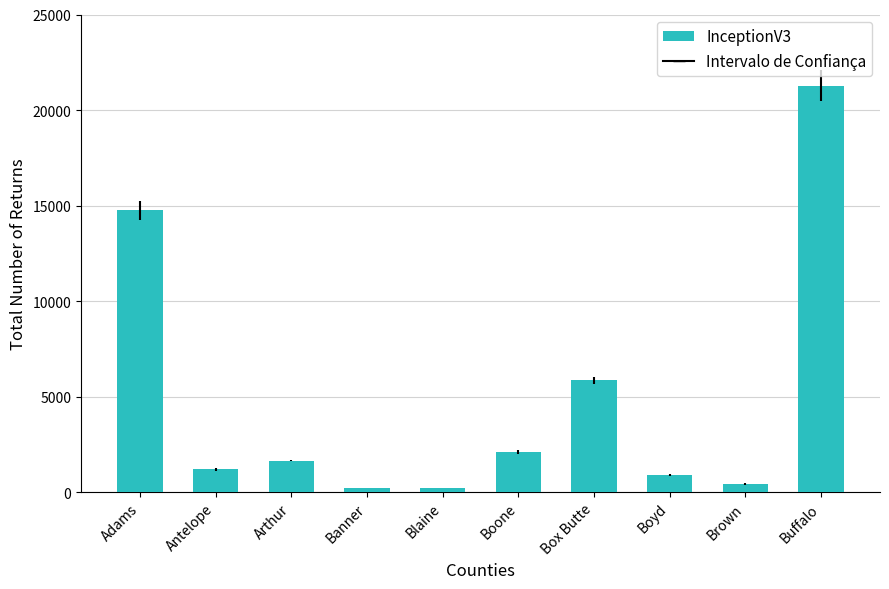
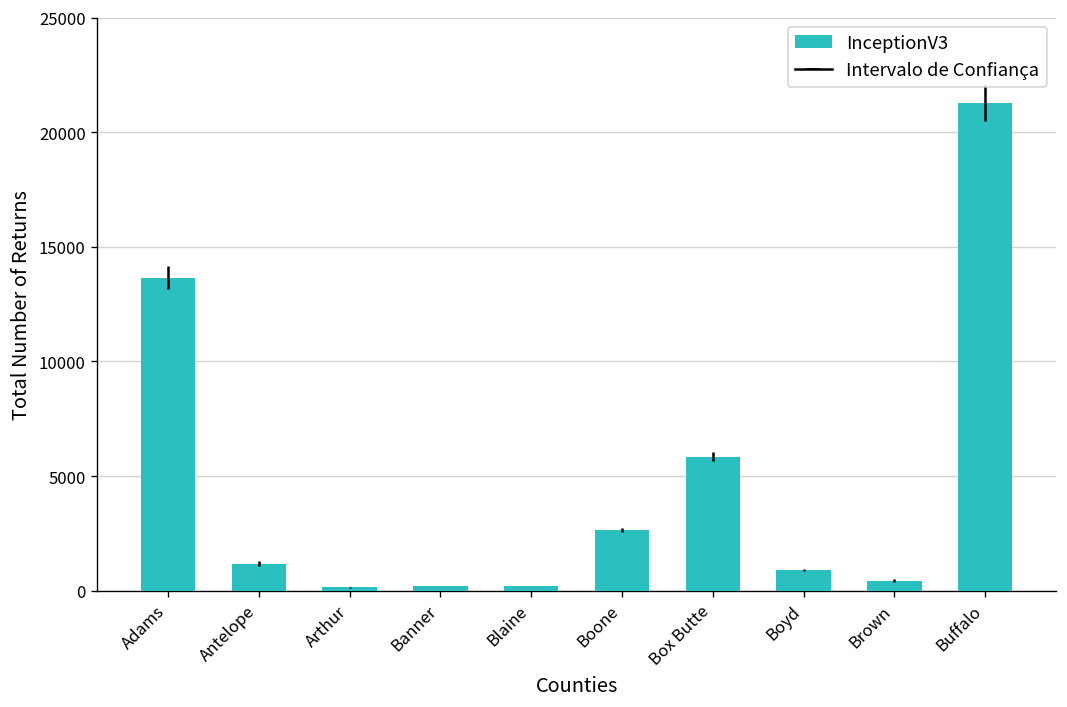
Adams: 14800 -> 13700
Arthur: 1600 -> 100
Boone: 2100 -> 2600
